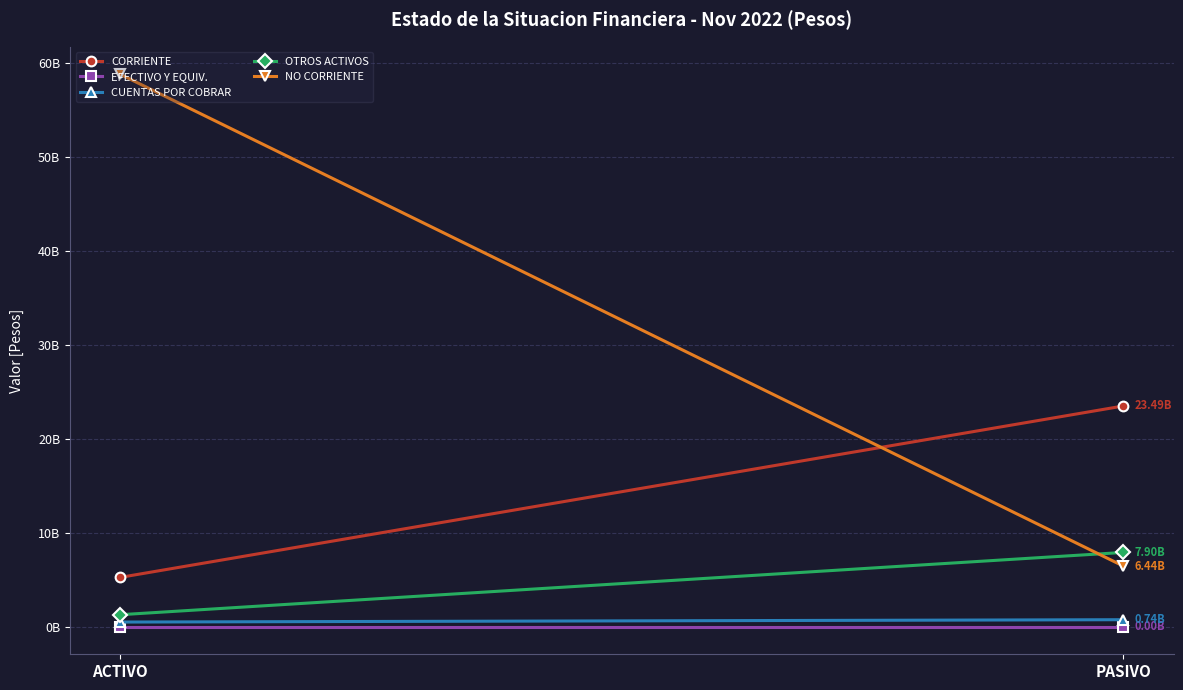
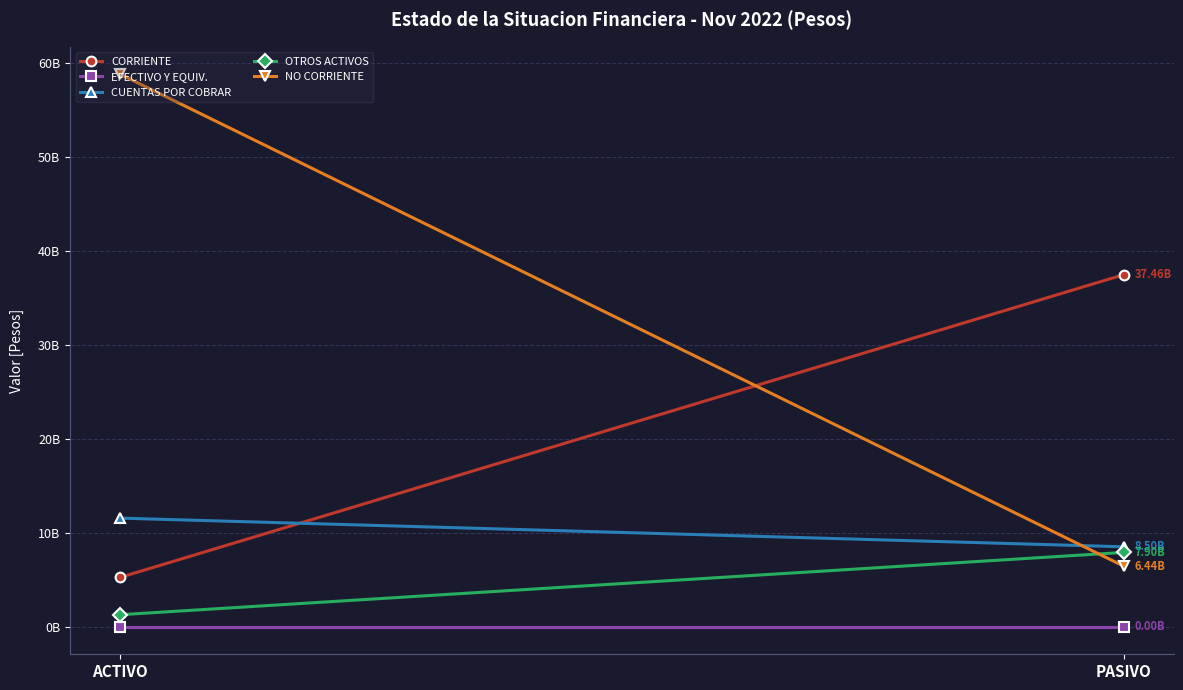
CUENTAS POR COBRAR, ACTIVO: 0 -> 12000000000
CORRIENTE, PASIVO: 23.49B -> 37.46B
CUENTAS POR COBRAR, PASIVO: 0.74B -> 8.50B
